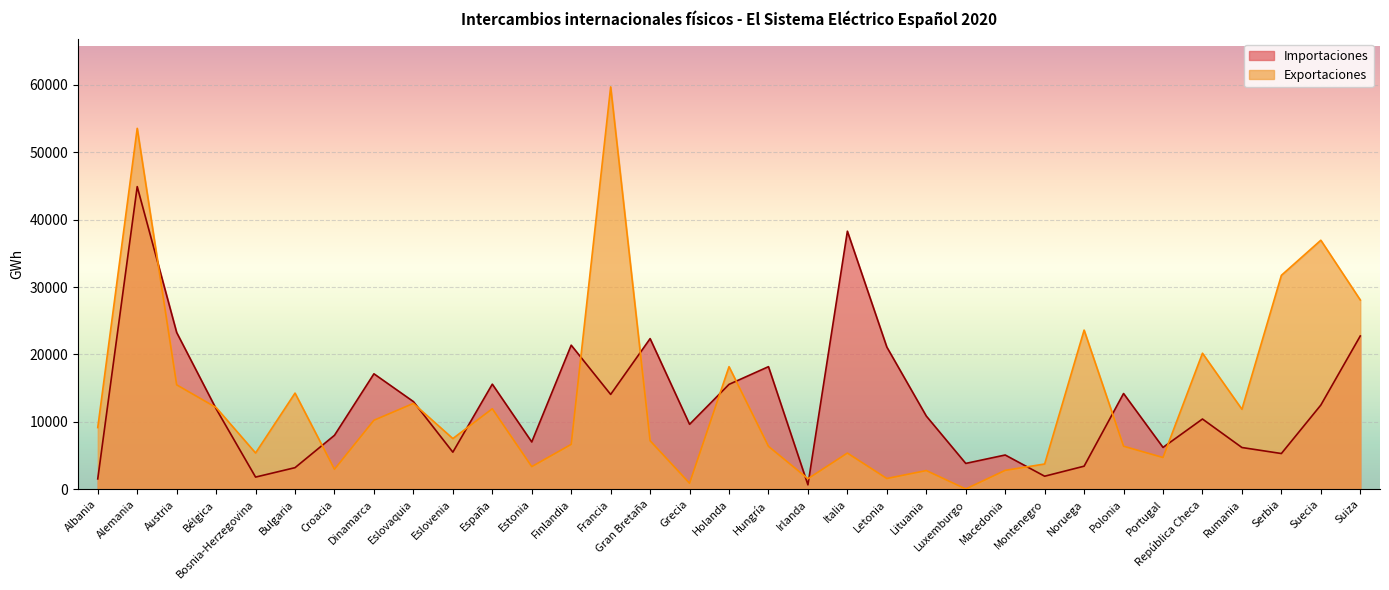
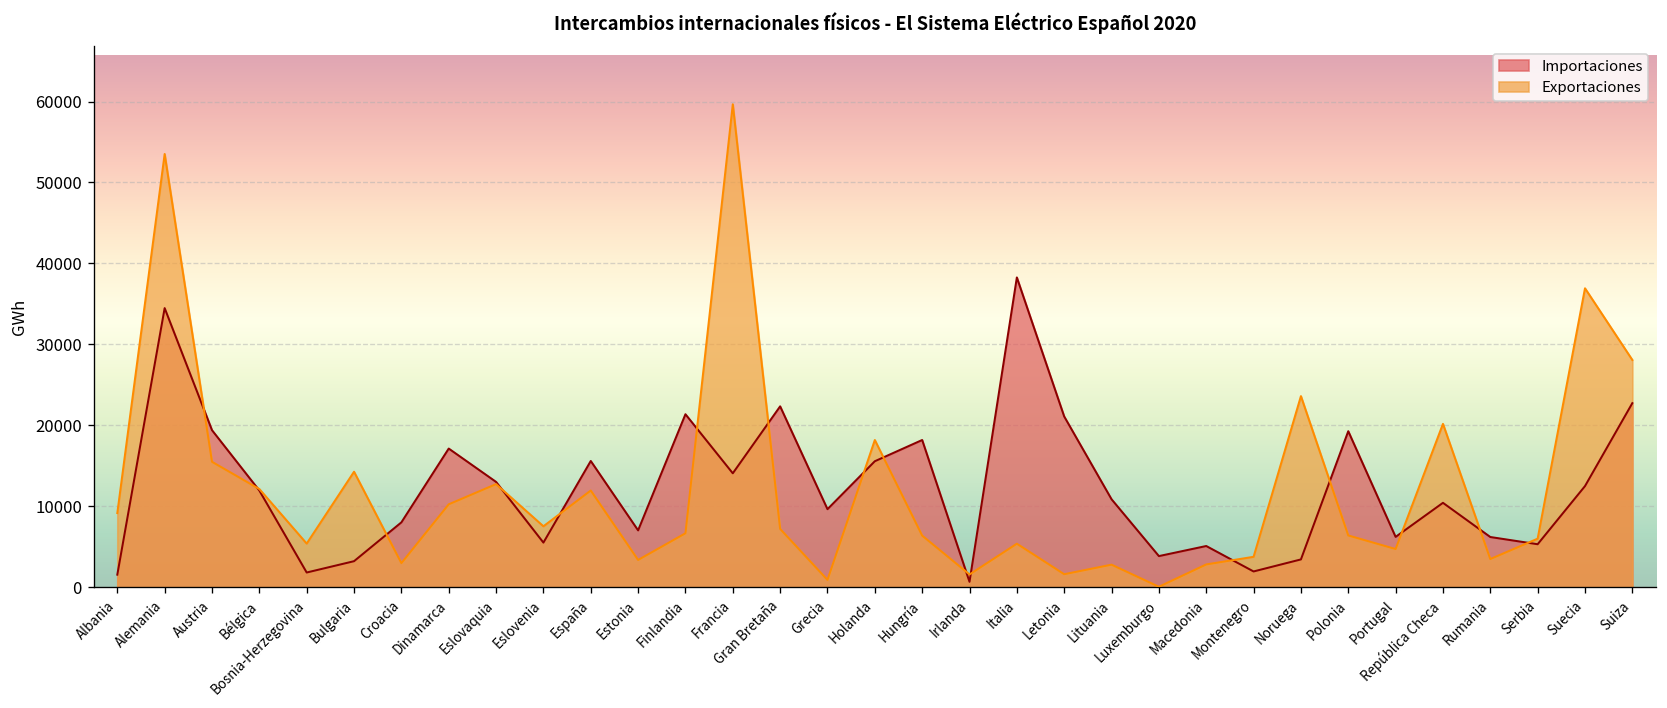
Importaciones, Alemania: 45000 -> 34000
Importaciones, Austria: 23000 -> 19000
Importaciones, Polonia: 14000 -> 19000
Exportaciones, Rumania: 12000 -> 3000
Exportaciones, Serbia: 32000 -> 6000
